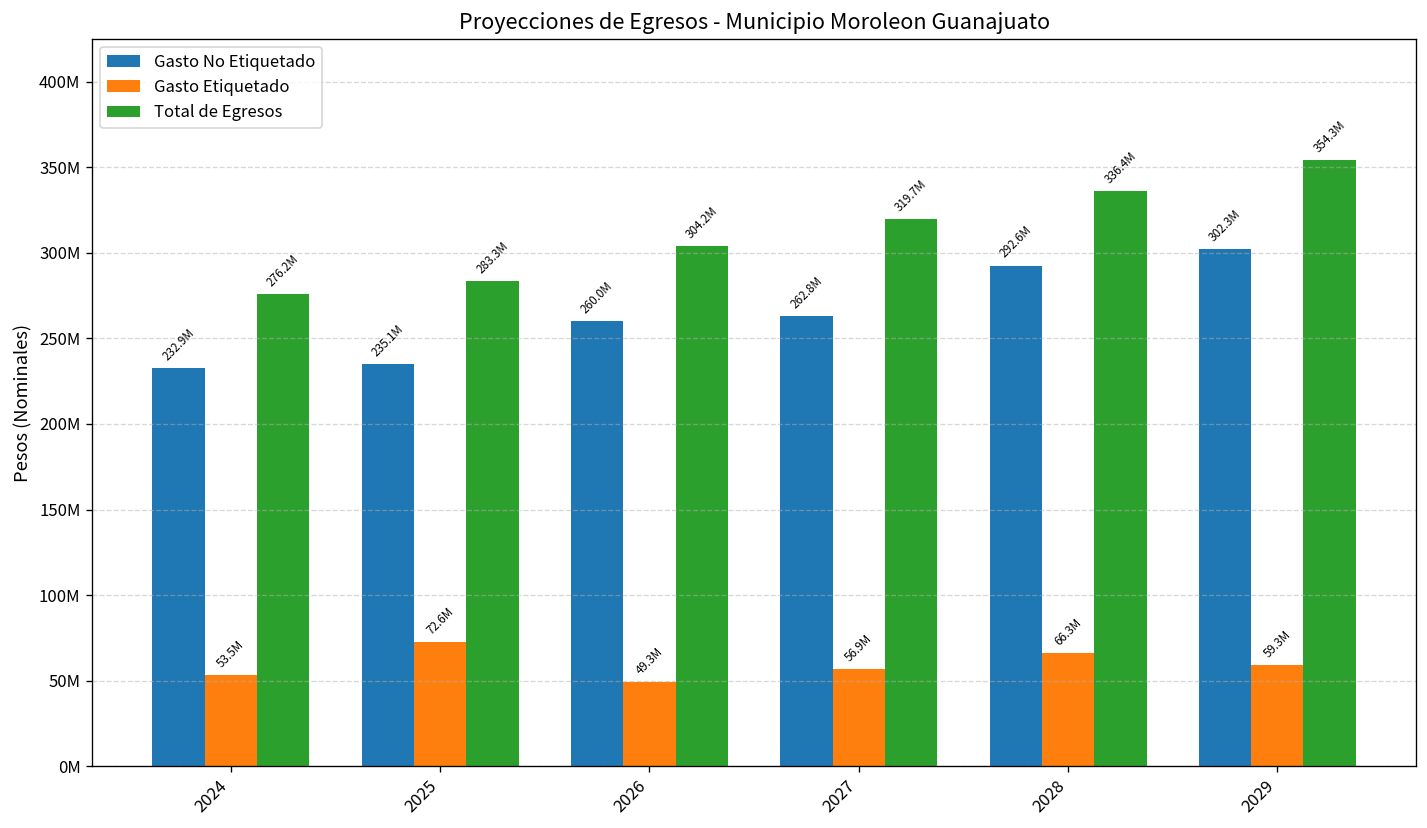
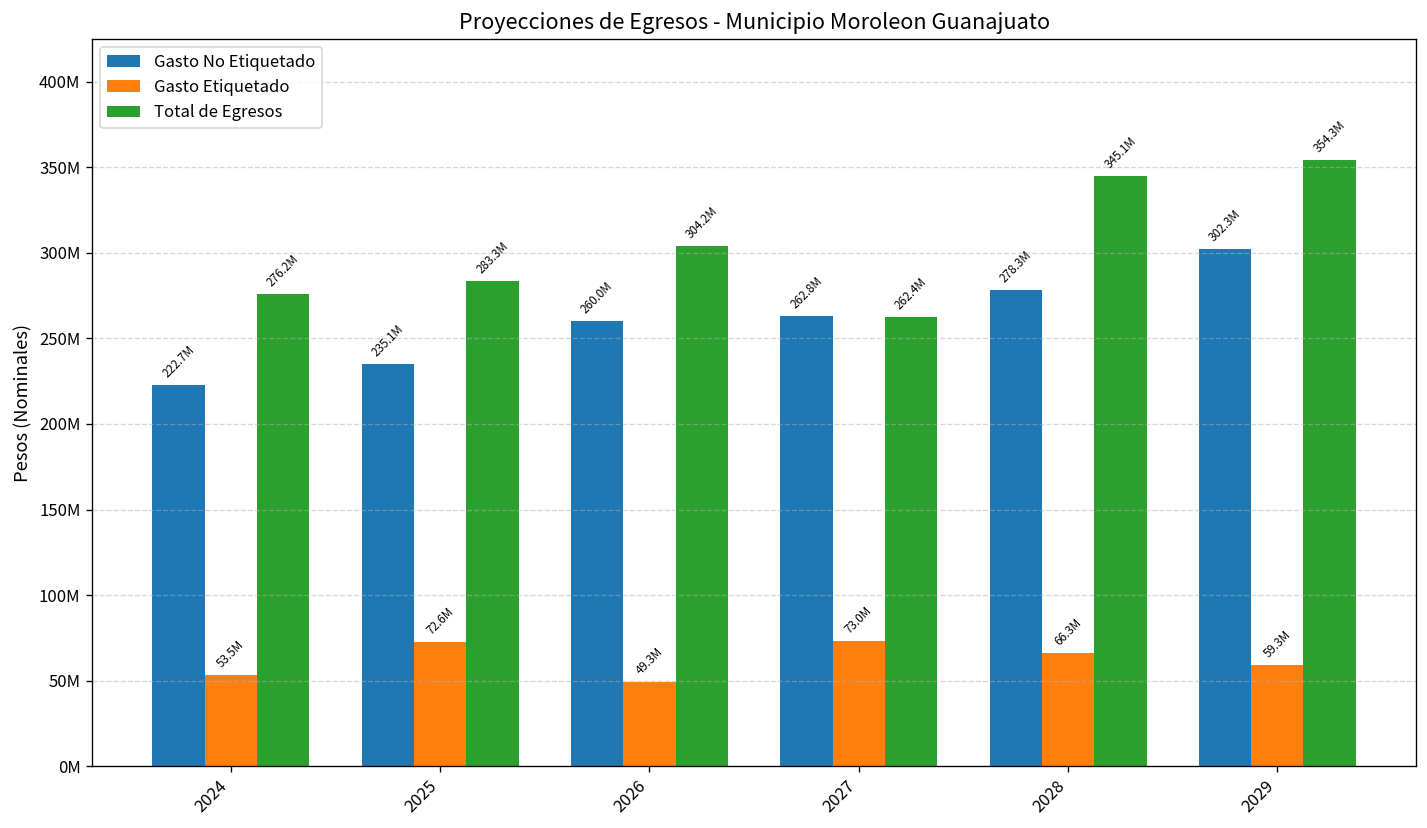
Gasto No Etiquetado, 2024: 232.9M -> 222.7M
Gasto Etiquetado, 2027: 56.9M -> 73.0M
Total de Egresos, 2027: 319.7M -> 262.4M
Gasto No Etiquetado, 2028: 292.6M -> 278.3M
Total de Egresos, 2028: 336.4M -> 345.1M
